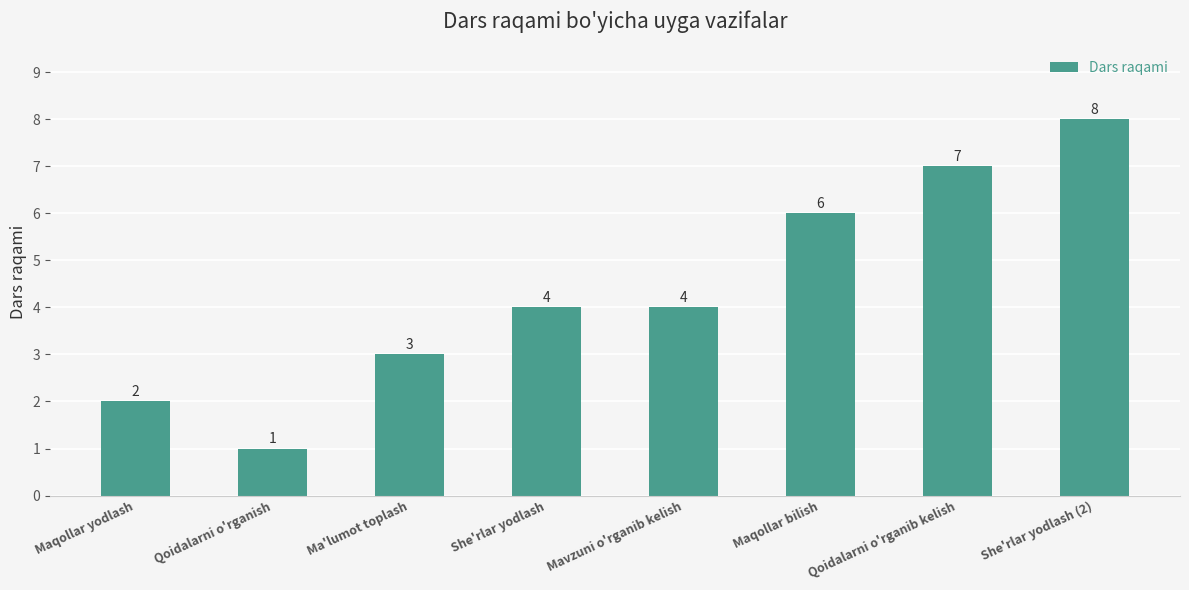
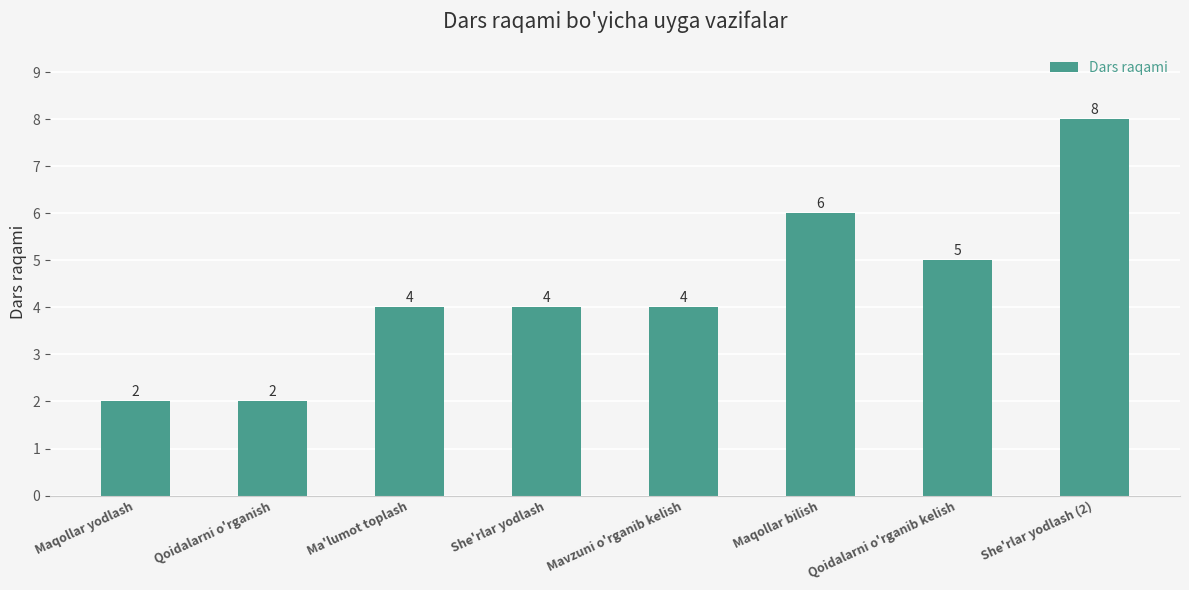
Qoidalarni o'rganish: 1 -> 2
Ma'lumot toplash: 3 -> 4
Qoidalarni o'rganib kelish: 7 -> 5
